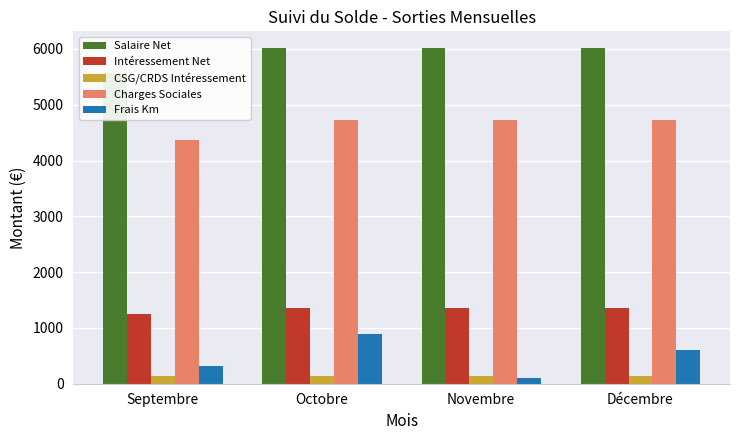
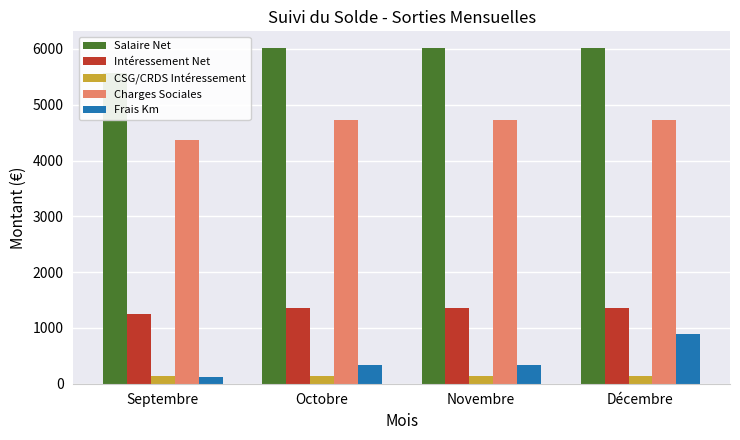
Frais Km, Septembre: 300 -> 100
Frais Km, Octobre: 900 -> 300
Frais Km, Novembre: 100 -> 300
Frais Km, Décembre: 600 -> 900
